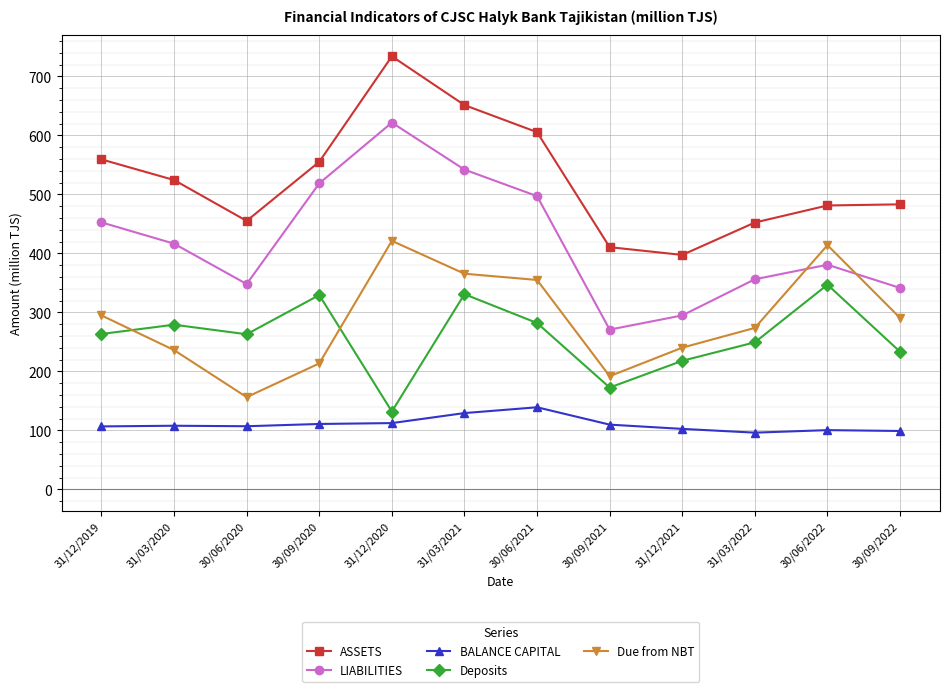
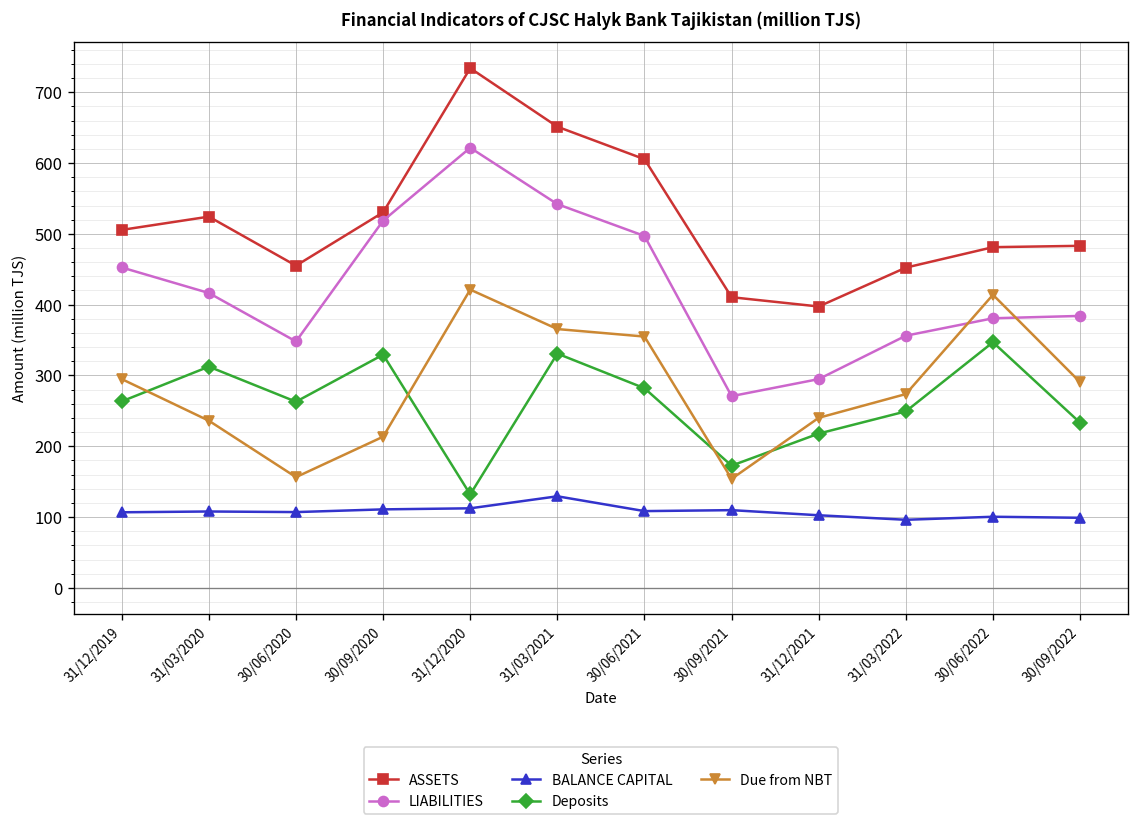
ASSETS, 31/12/2019: 560 -> 510
Deposits, 31/03/2020: 280 -> 310
ASSETS, 30/09/2020: 560 -> 530
BALANCE CAPITAL, 30/06/2021: 140 -> 110
Due from NBT, 30/09/2021: 190 -> 150
LIABILITIES, 30/09/2022: 340 -> 380
